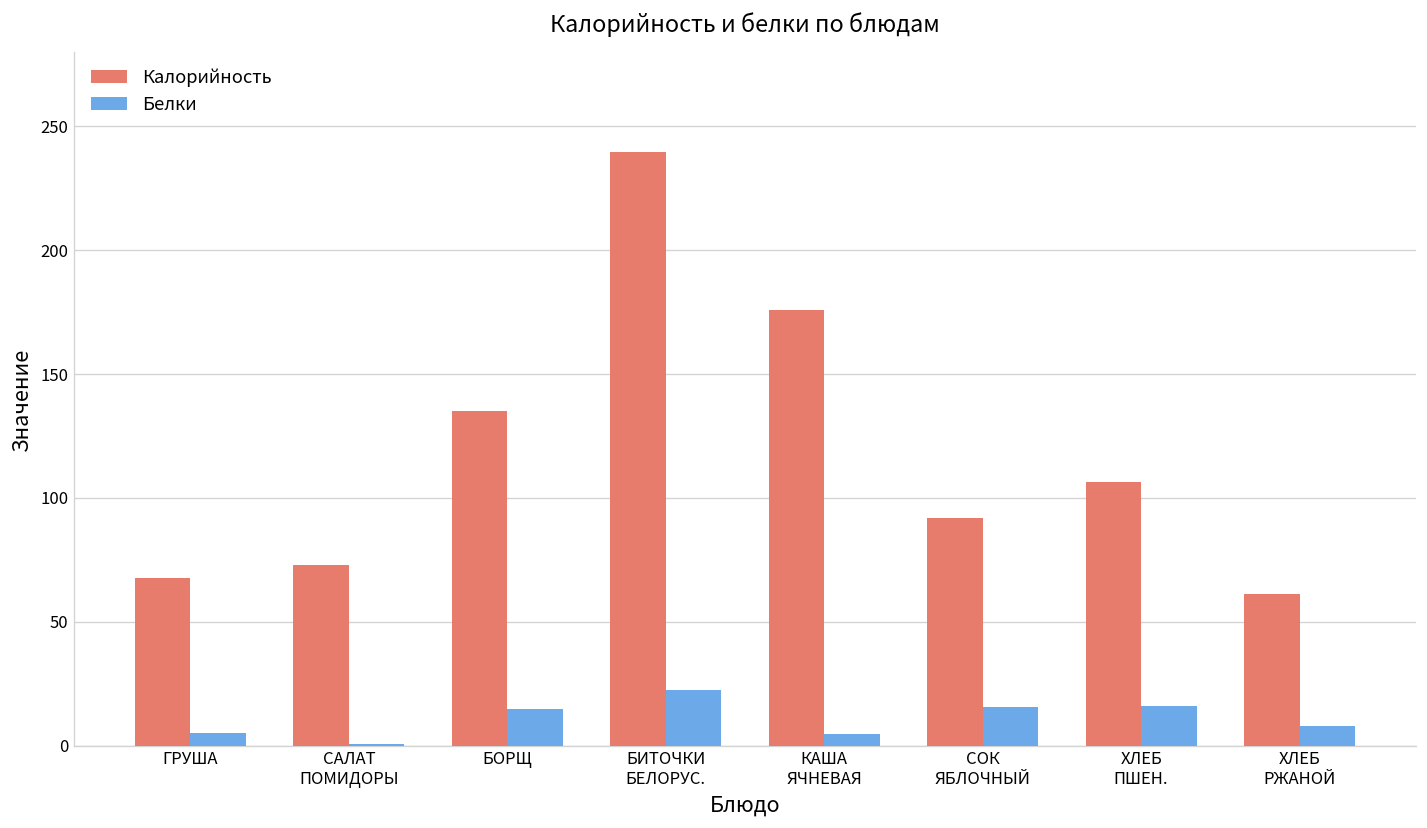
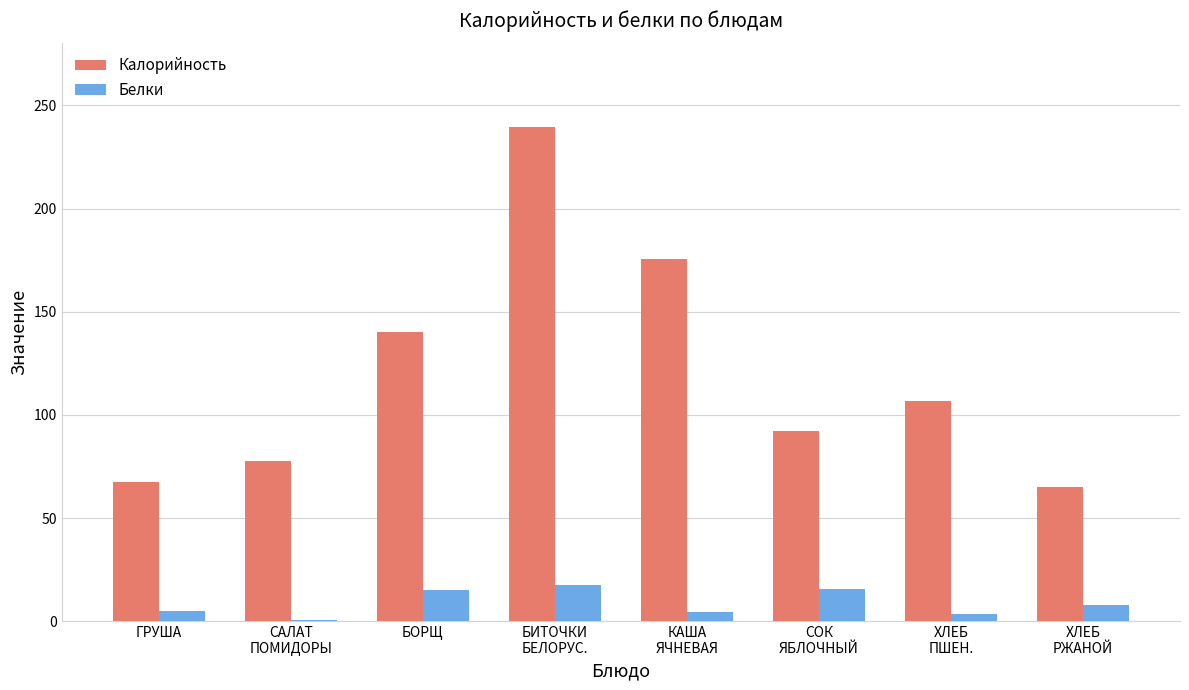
Калорийность, САЛАТ ПОМИДОРЫ: 73 -> 78
Калорийность, БОРЩ: 135 -> 140
Белки, БИТОЧКИ БЕЛОРУС.: 23 -> 17
Белки, ХЛЕБ ПШЕН.: 16 -> 4
Калорийность, ХЛЕБ РЖАНОЙ: 61 -> 65
